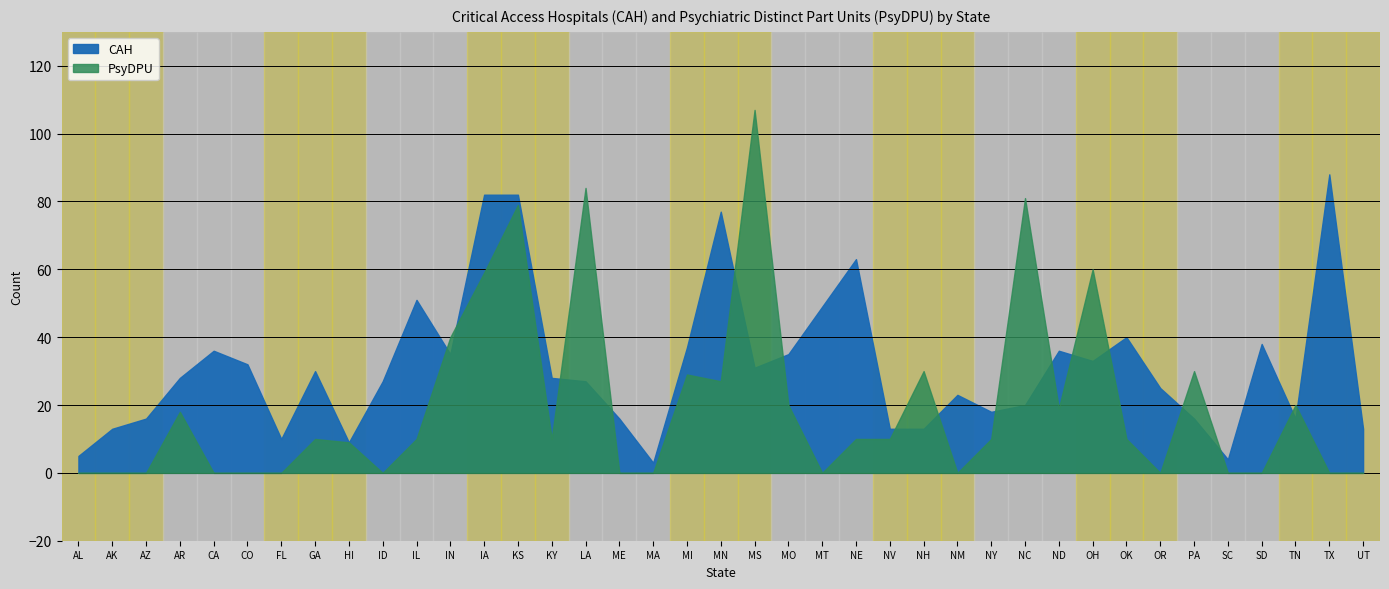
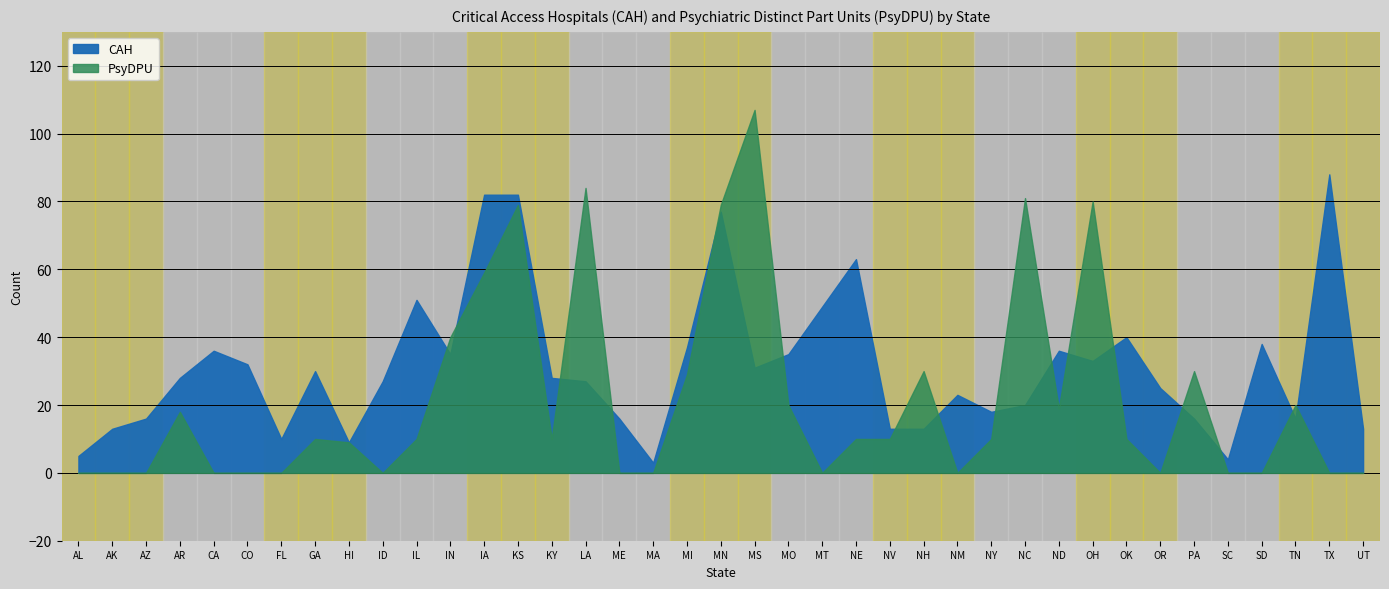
PsyDPU, MN: 27 -> 79
PsyDPU, OH: 60 -> 80
